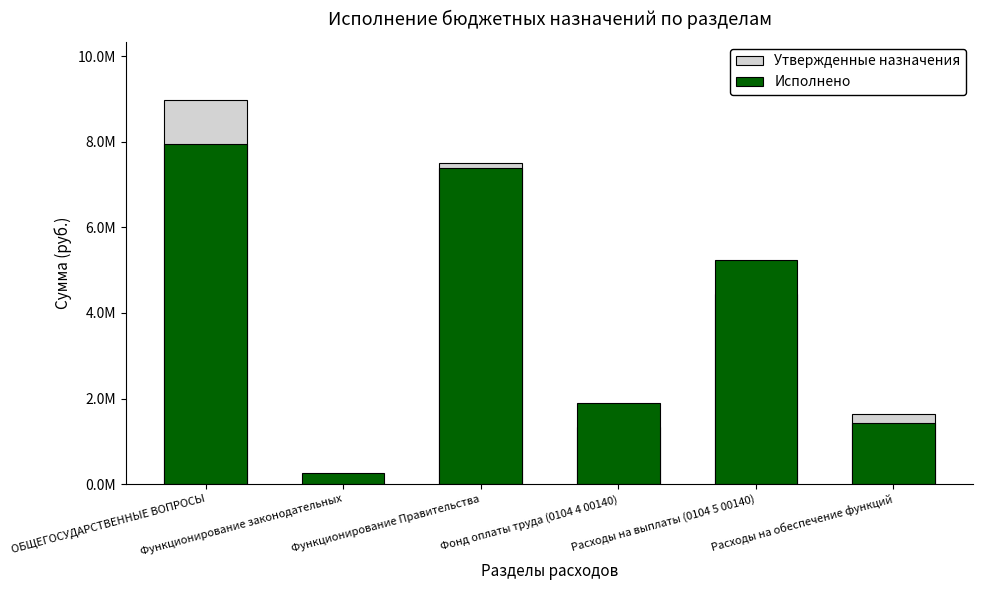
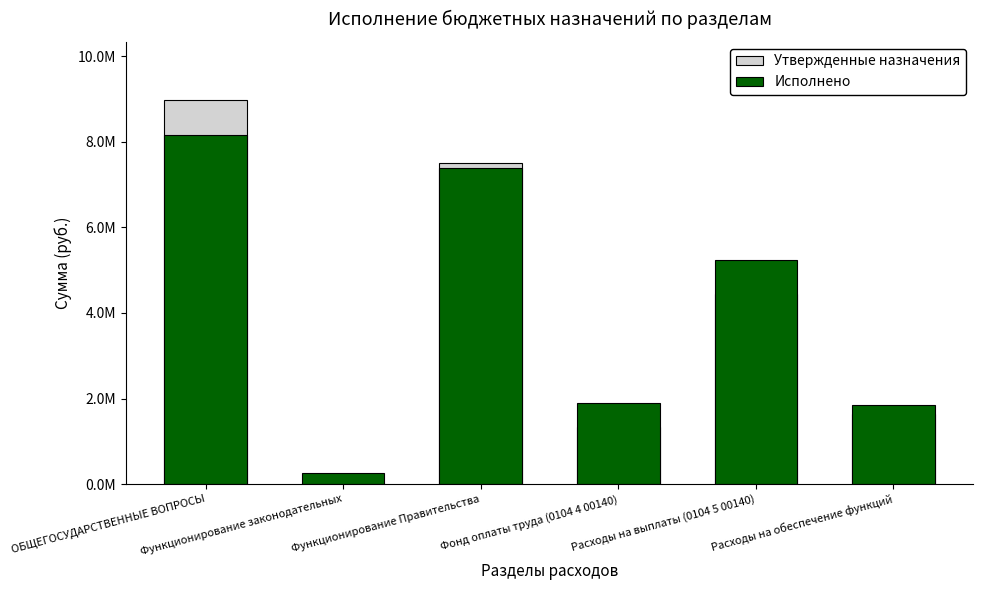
Исполнено, ОБЩЕГОСУДАРСТВЕННЫЕ ВОПРОСЫ: 7.9М -> 8.2М
Исполнено, Расходы на обеспечение функций: 1.4М -> 1.8М
